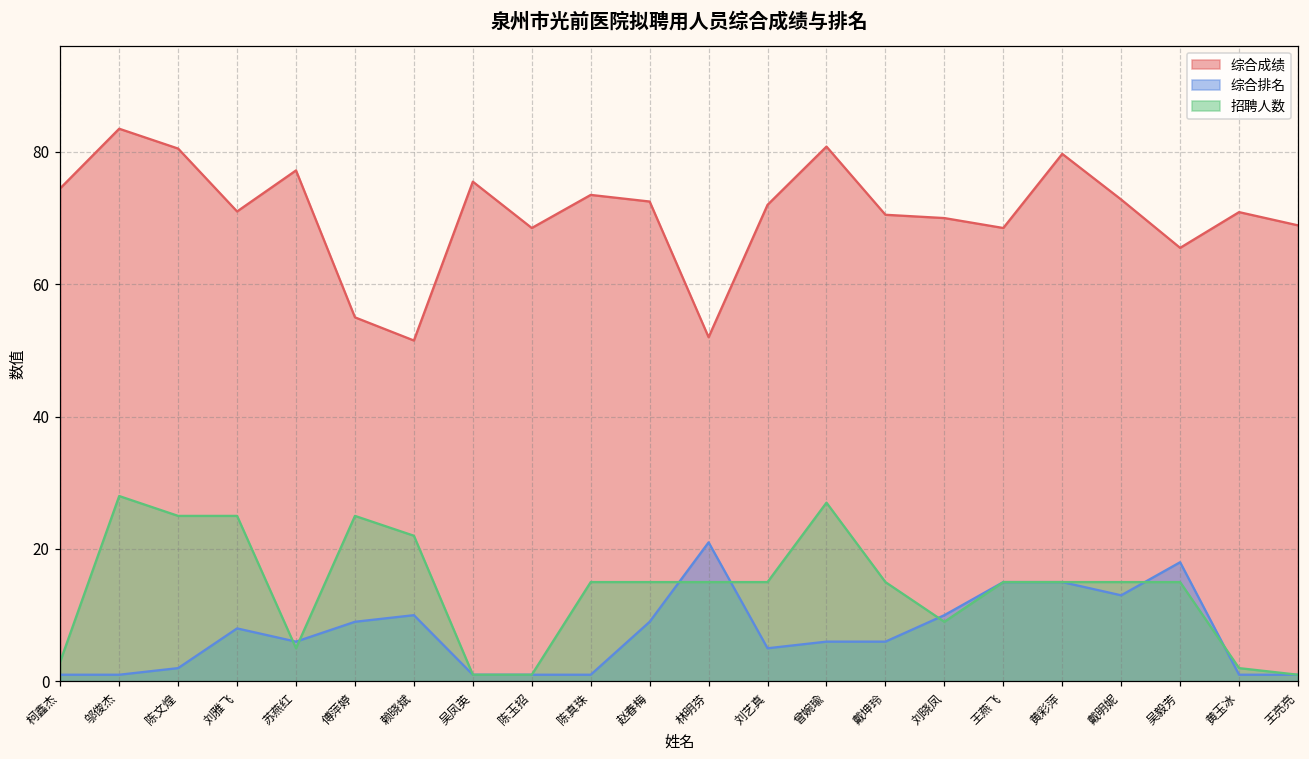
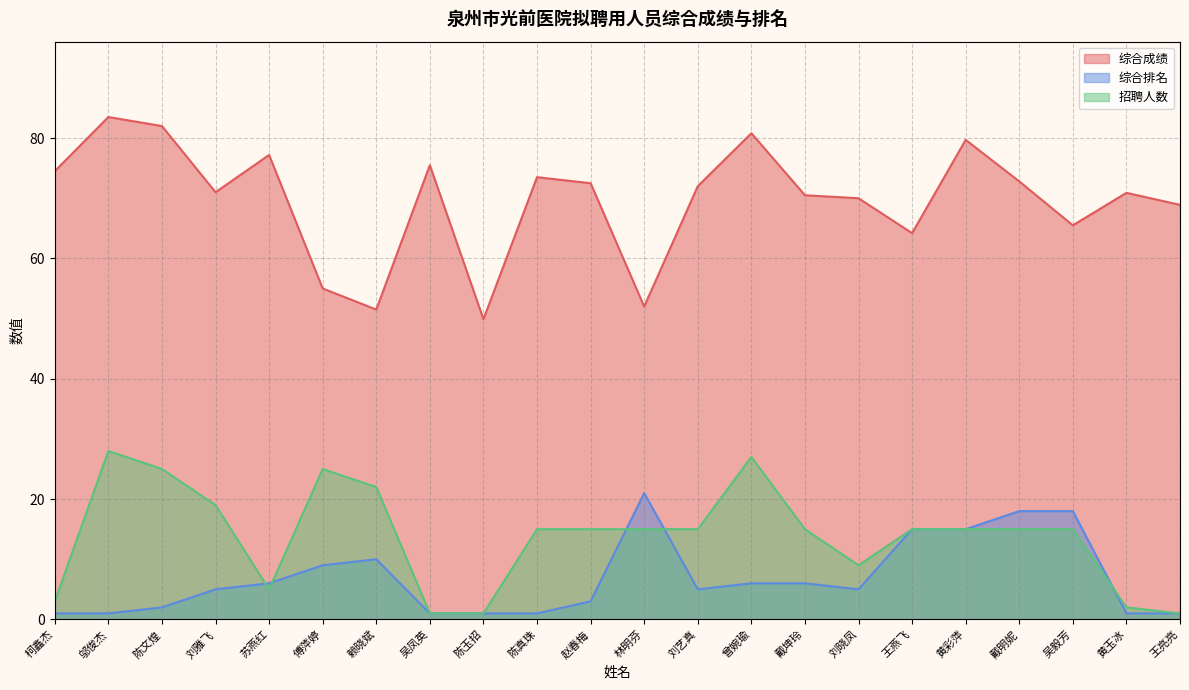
综合成绩, 陈文煌: 81 -> 82
综合排名, 刘雅飞: 8 -> 5
招聘人数, 刘雅飞: 25 -> 19
综合成绩, 陈玉招: 69 -> 50
综合排名, 赵春梅: 9 -> 3
综合排名, 刘晓凤: 10 -> 5
综合成绩, 王燕飞: 69 -> 64
综合排名, 戴明妮: 13 -> 18
